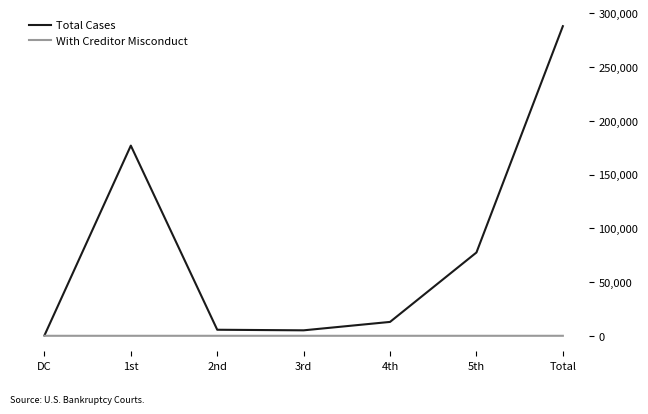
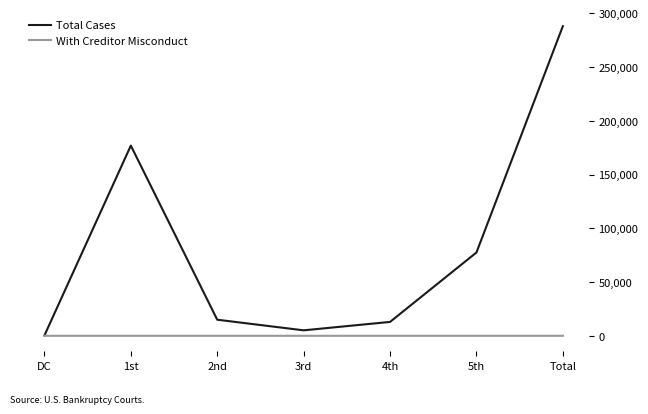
Total Cases, 2nd: 6,000 -> 15,000
